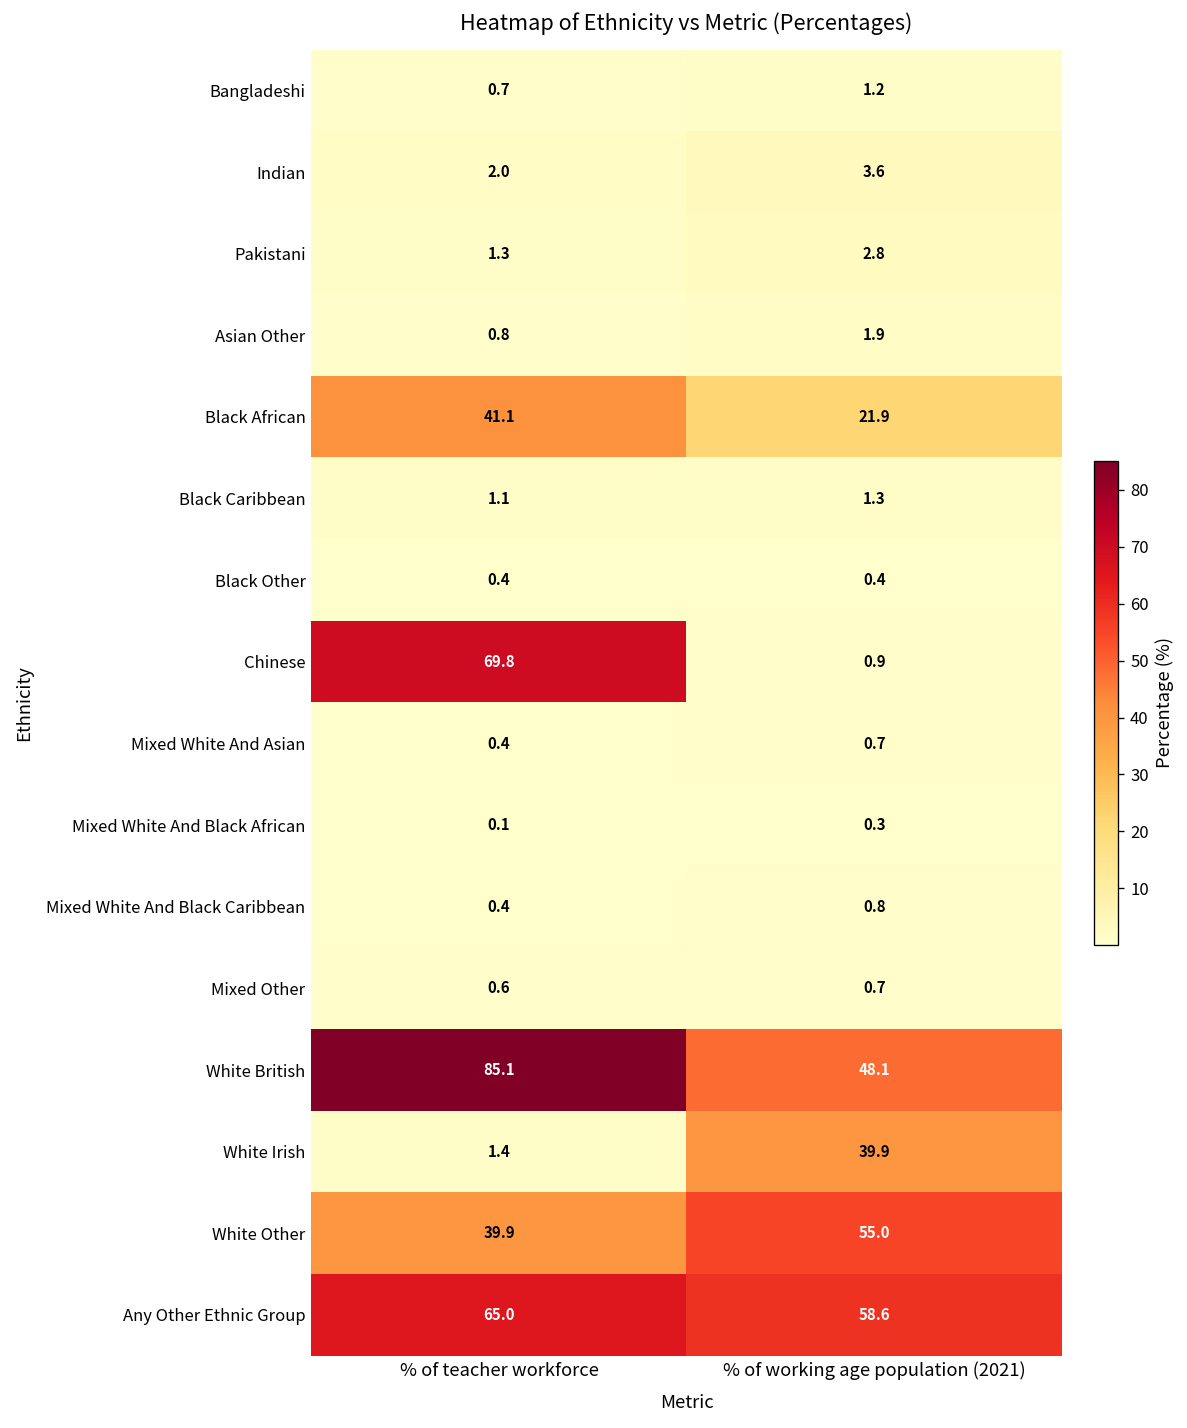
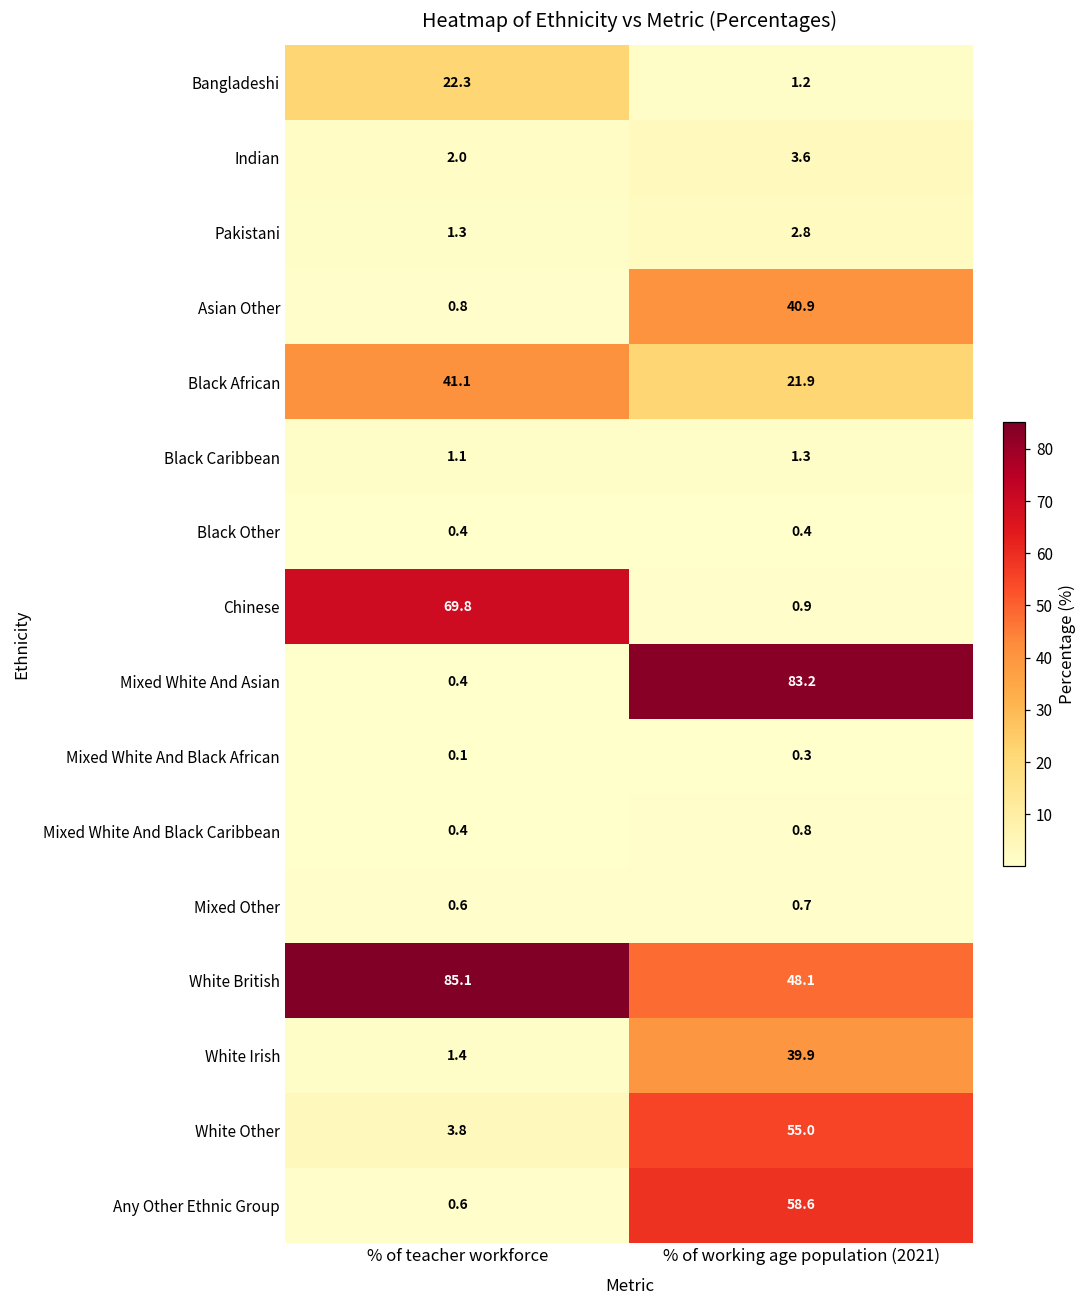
Bangladeshi, % of teacher workforce: 0.7 -> 22.3
Asian Other, % of working age population (2021): 1.9 -> 40.9
Mixed White And Asian, % of working age population (2021): 0.7 -> 83.2
White Other, % of teacher workforce: 39.9 -> 3.8
Any Other Ethnic Group, % of teacher workforce: 65.0 -> 0.6
